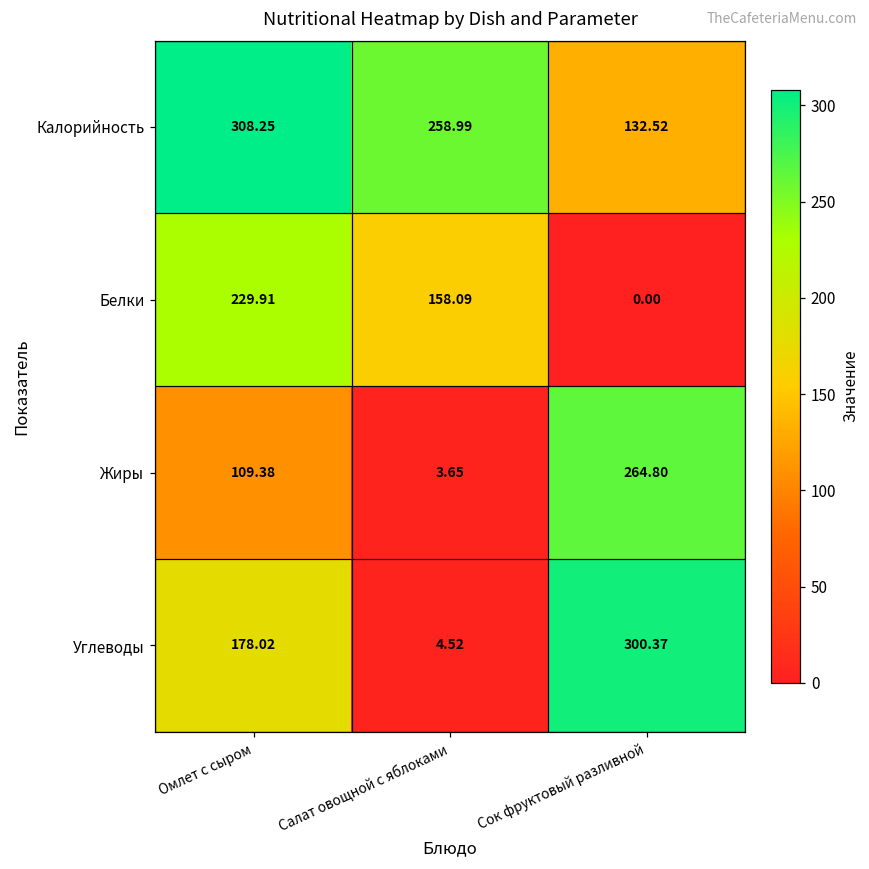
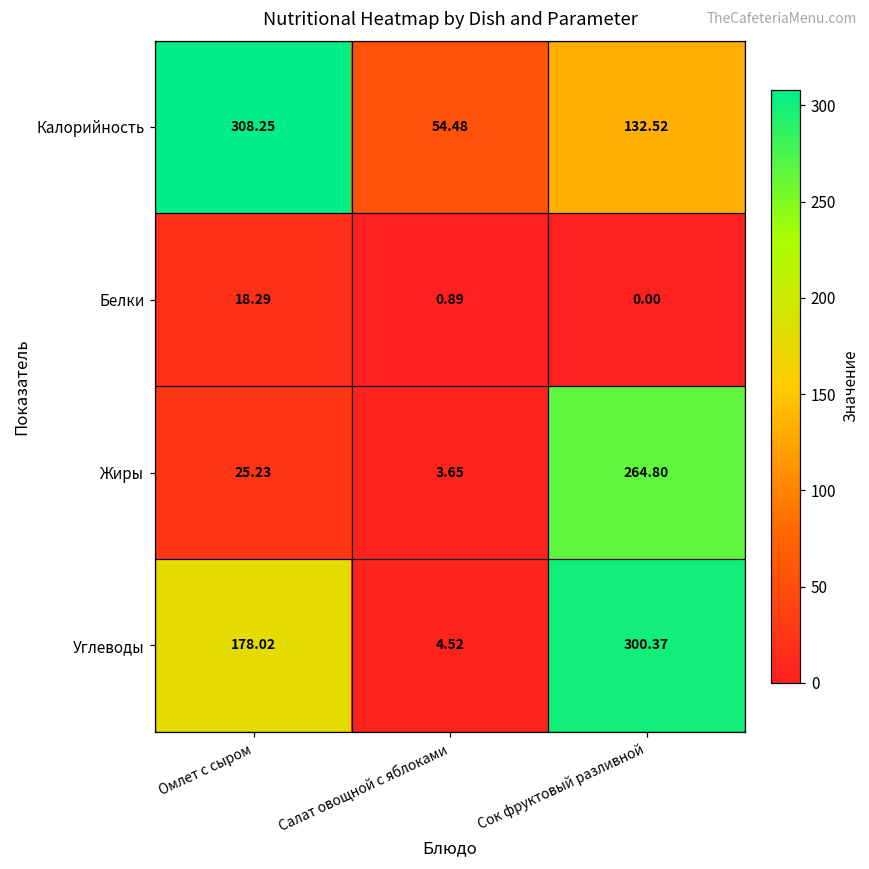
Калорийность, Салат овощной с яблоками: 258.99 -> 54.48
Белки, Омлет с сыром: 229.91 -> 18.29
Белки, Салат овощной с яблоками: 158.09 -> 0.89
Жиры, Омлет с сыром: 109.38 -> 25.23
